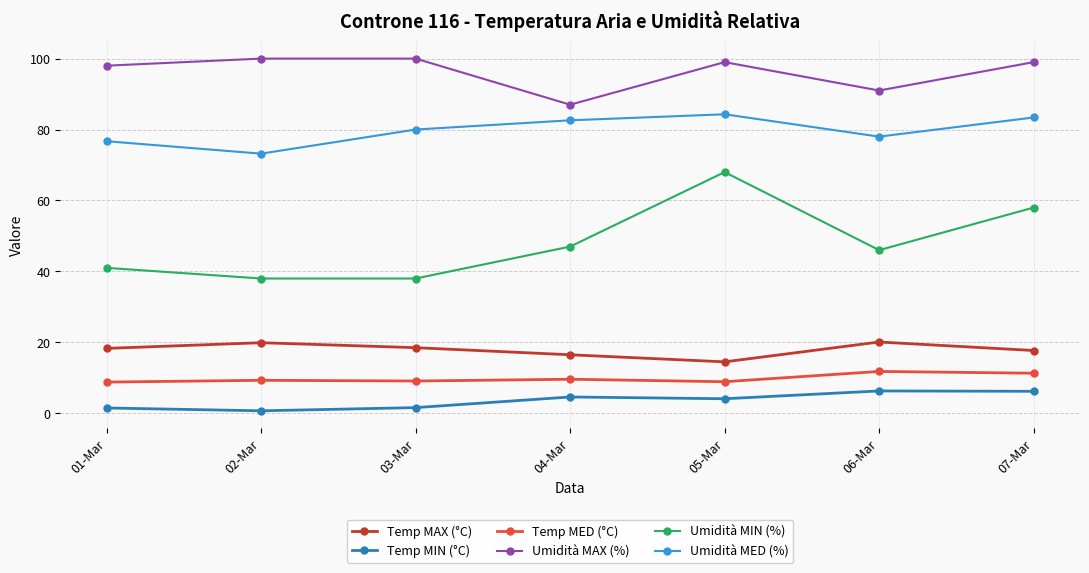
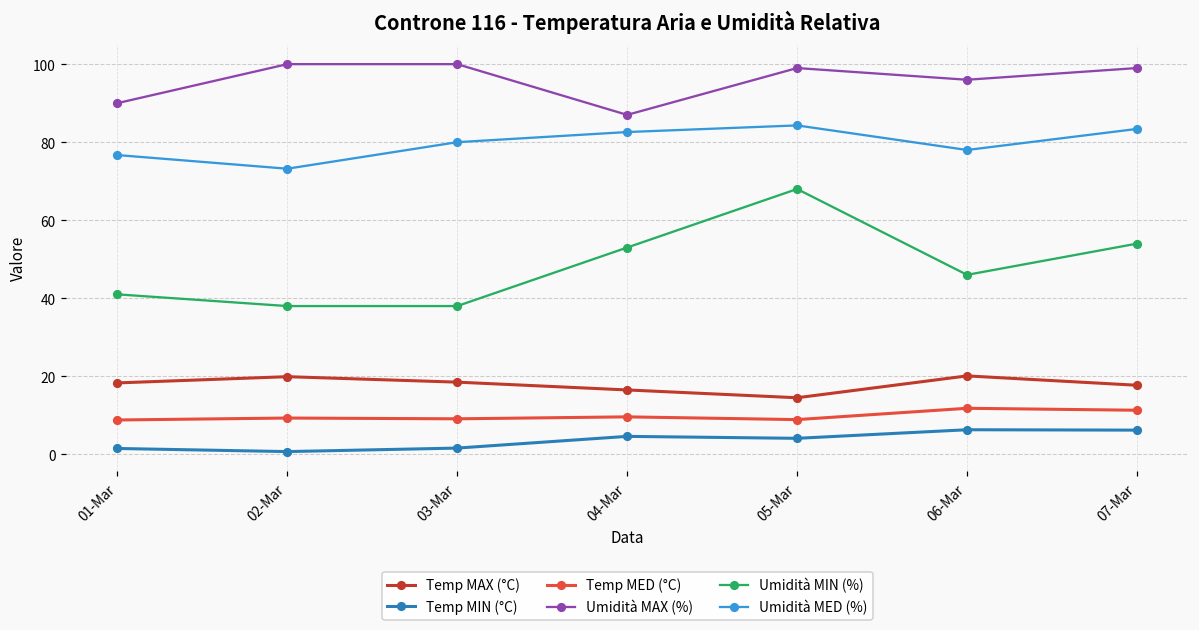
Umidità MAX (%), 01-Mar: 98 -> 90
Umidità MIN (%), 04-Mar: 47 -> 53
Umidità MAX (%), 06-Mar: 91 -> 96
Umidità MIN (%), 07-Mar: 58 -> 54
